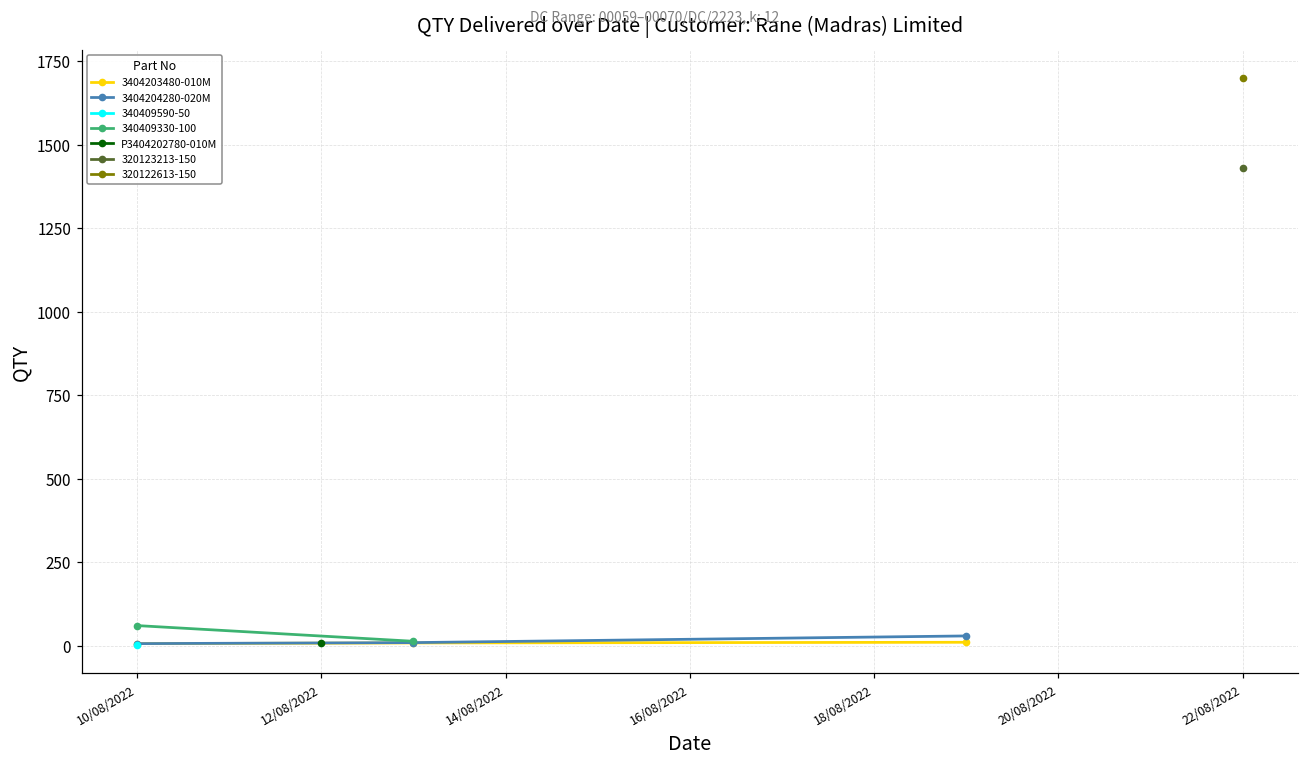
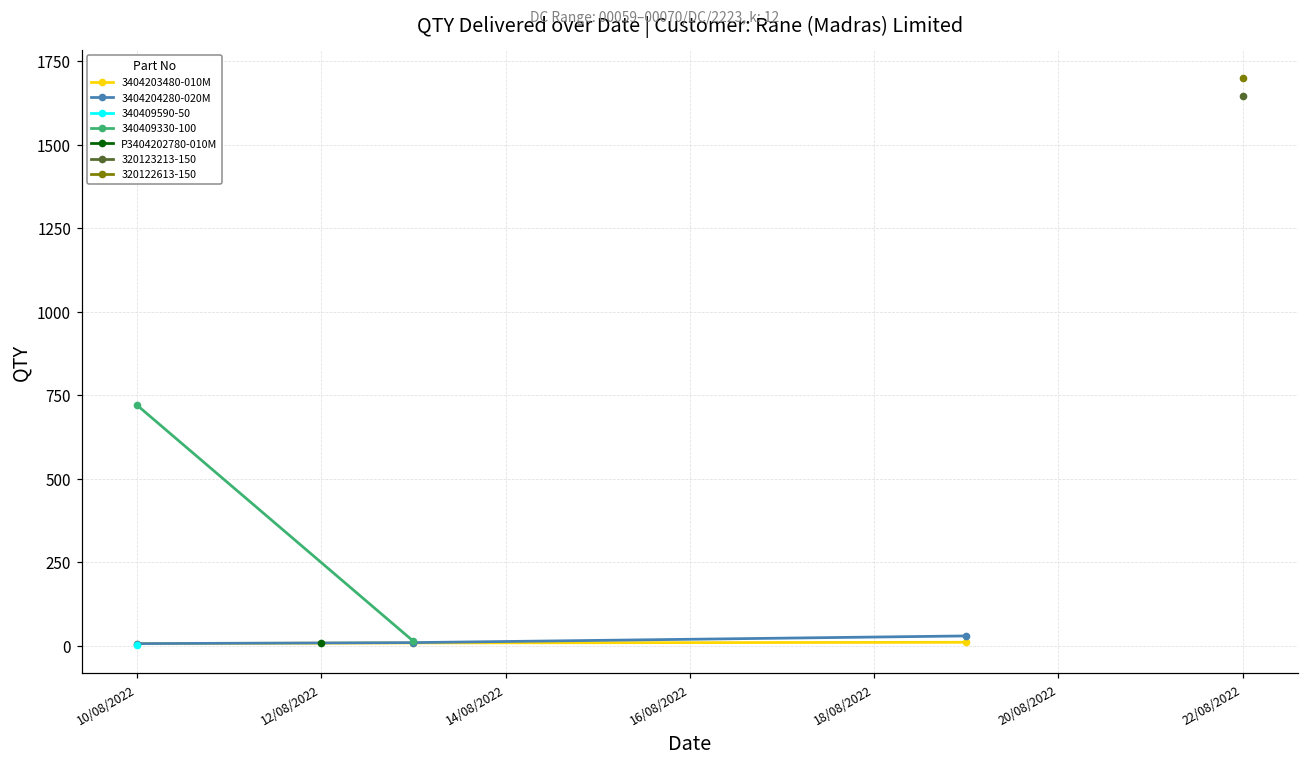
340409330-100, 10/08/2022: 60 -> 720
320123213-150, 22/08/2022: 1430 -> 1650
